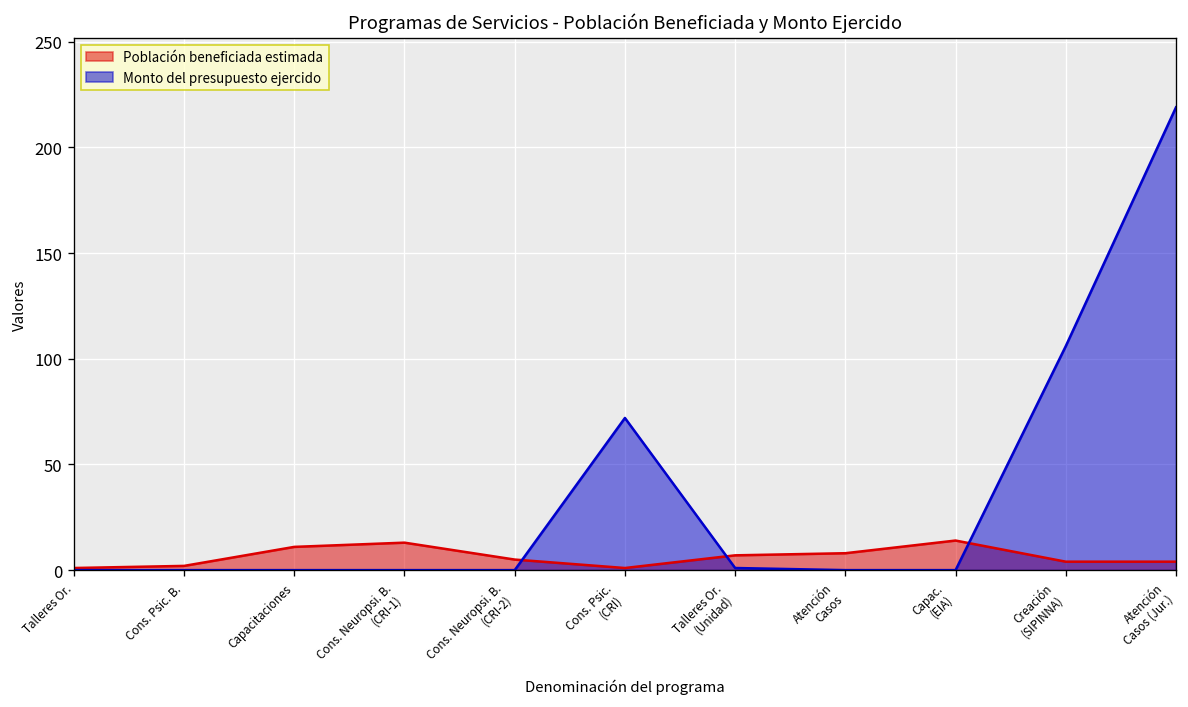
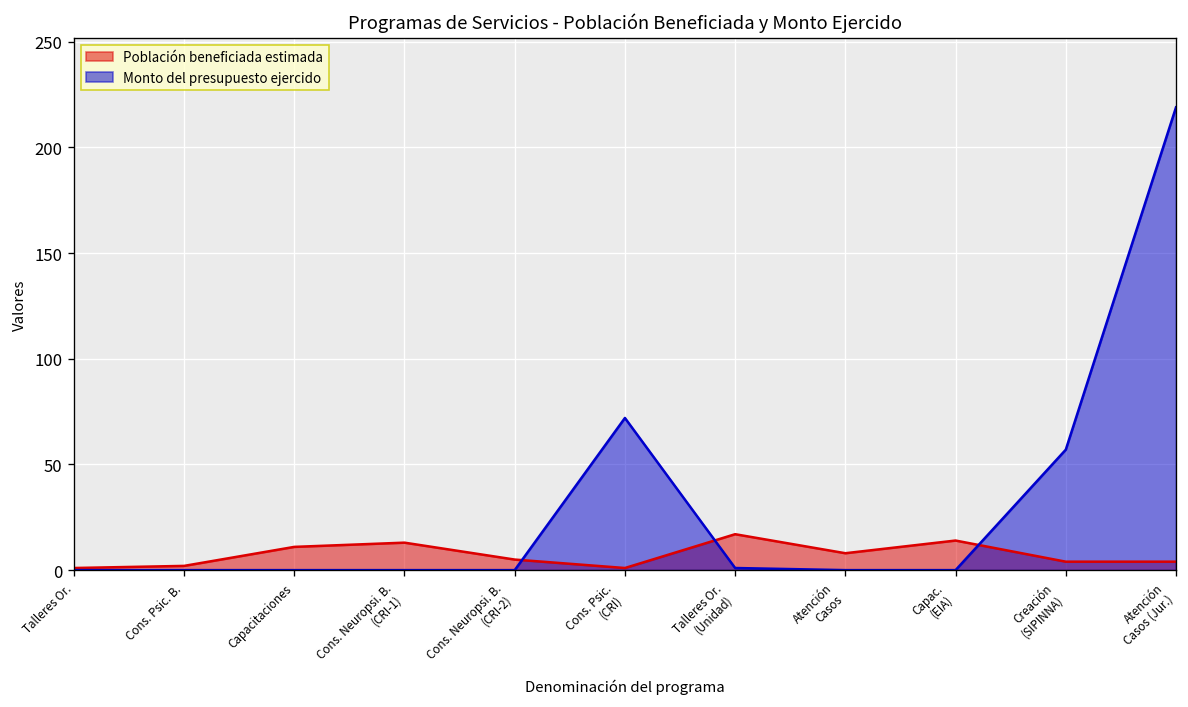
Población beneficiada estimada, Talleres Or. (Unidad): 7 -> 17
Monto del presupuesto ejercido, Creación (SIPINNA): 106 -> 57
